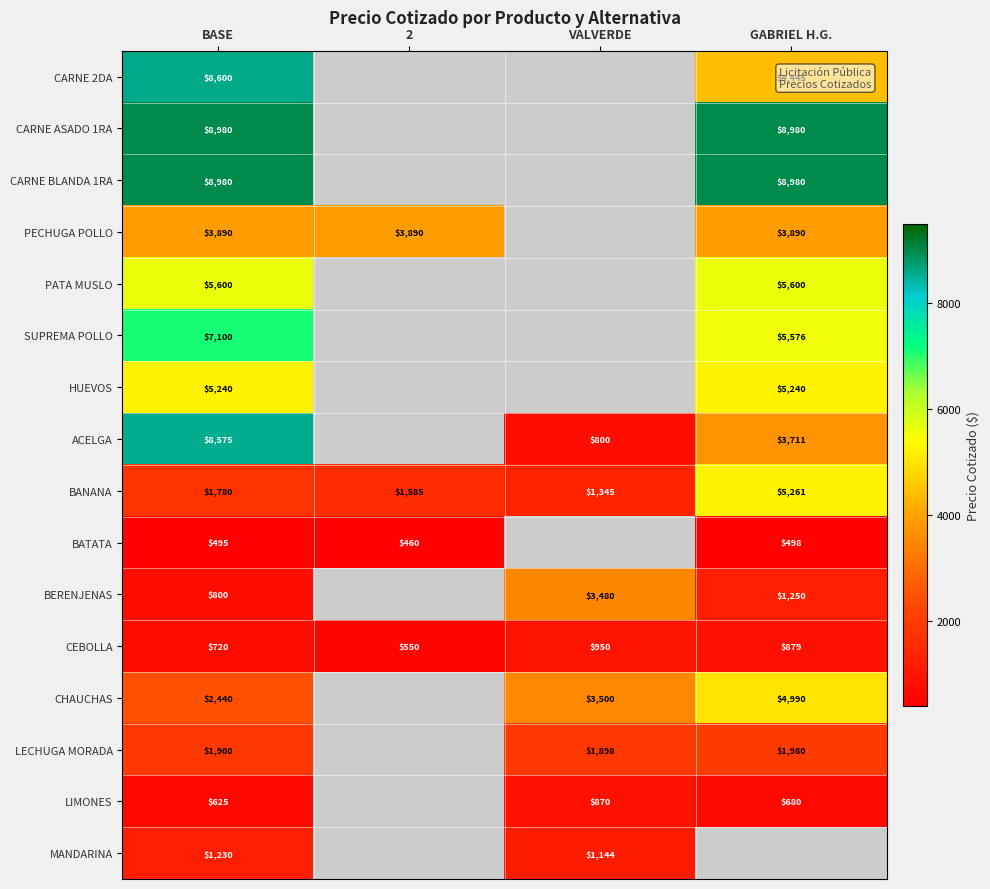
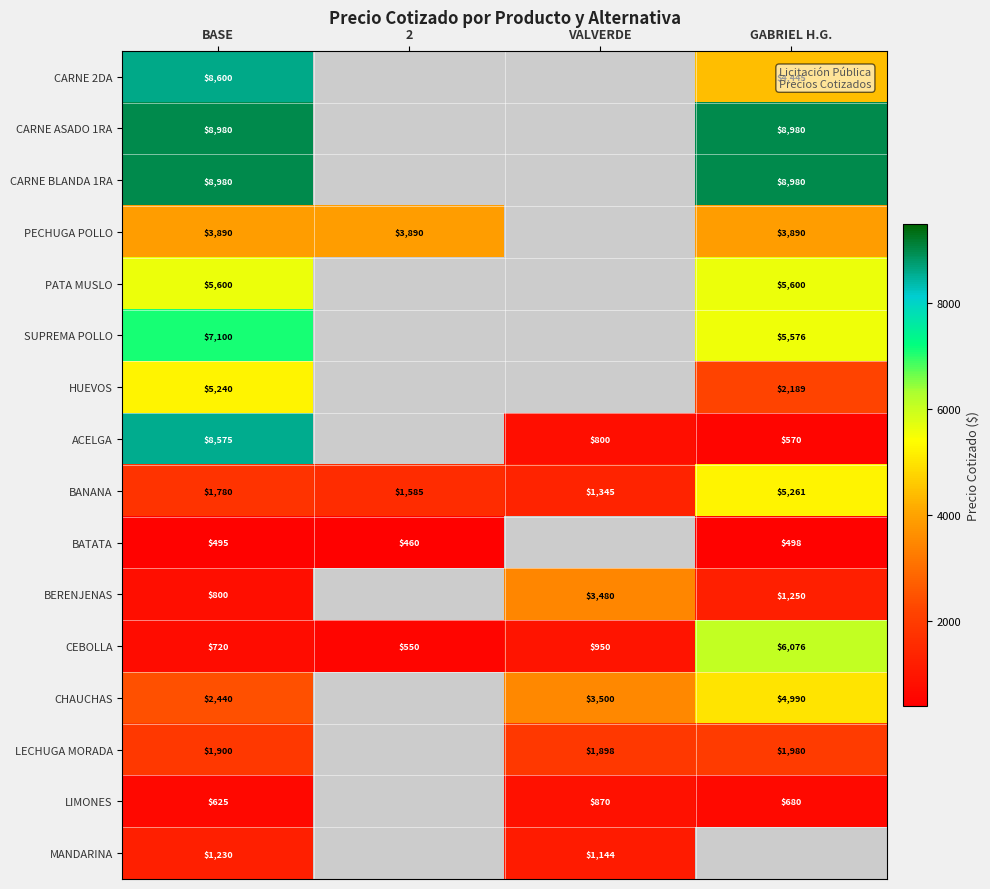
HUEVOS, GABRIEL H.G.: $5,240 -> $2,189
ACELGA, GABRIEL H.G.: $3,711 -> $570
CEBOLLA, GABRIEL H.G.: $879 -> $6,076
